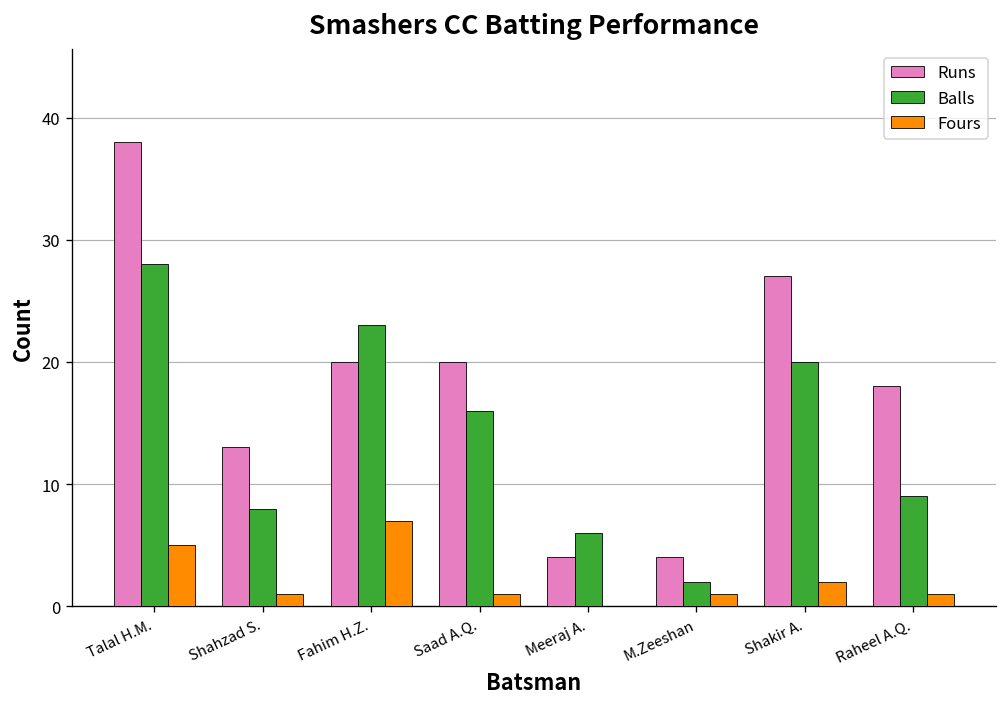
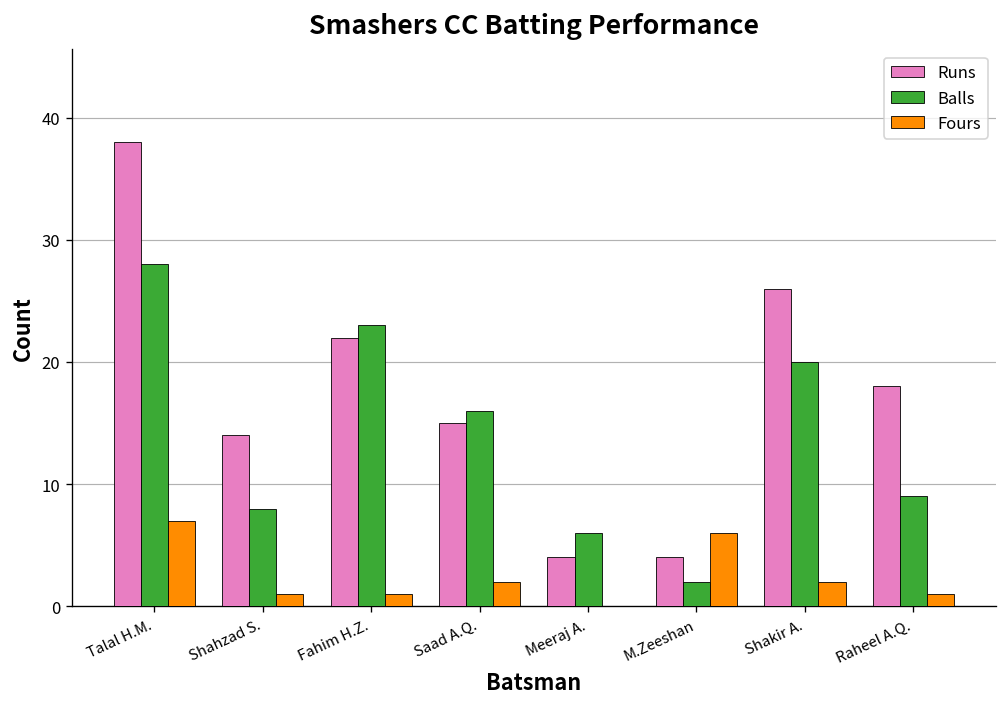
Fours, Talal H.M.: 5 -> 7
Runs, Shahzad S.: 13 -> 14
Runs, Fahim H.Z.: 20 -> 22
Fours, Fahim H.Z.: 7 -> 1
Runs, Saad A.Q.: 20 -> 15
Fours, Saad A.Q.: 1 -> 2
Fours, M.Zeeshan: 1 -> 6
Runs, Shakir A.: 27 -> 26
